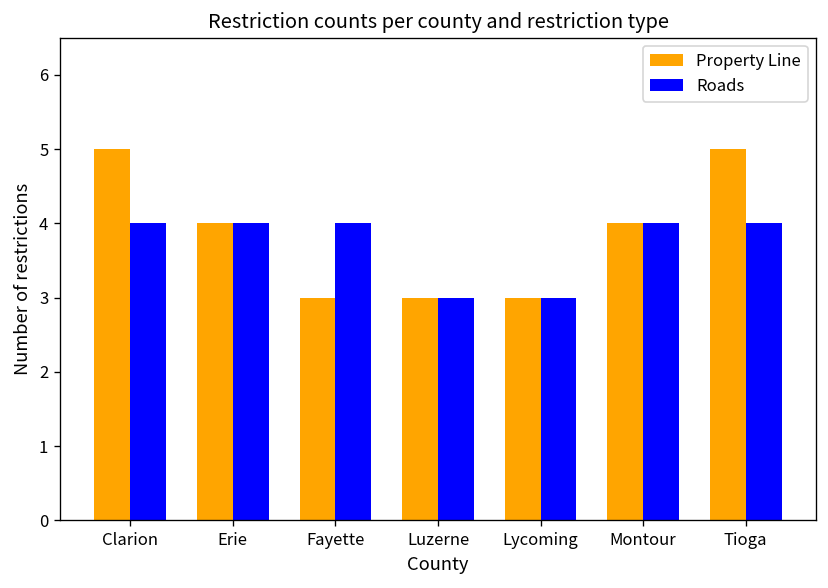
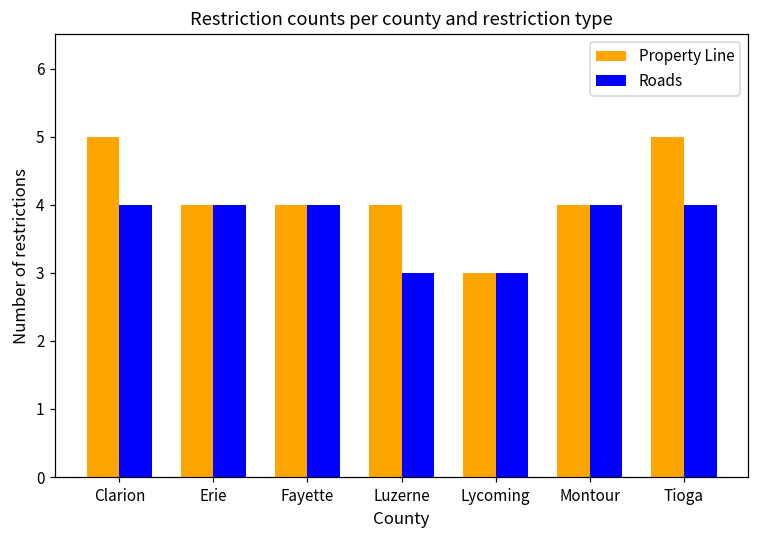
Property Line, Fayette: 3 -> 4
Property Line, Luzerne: 3 -> 4
